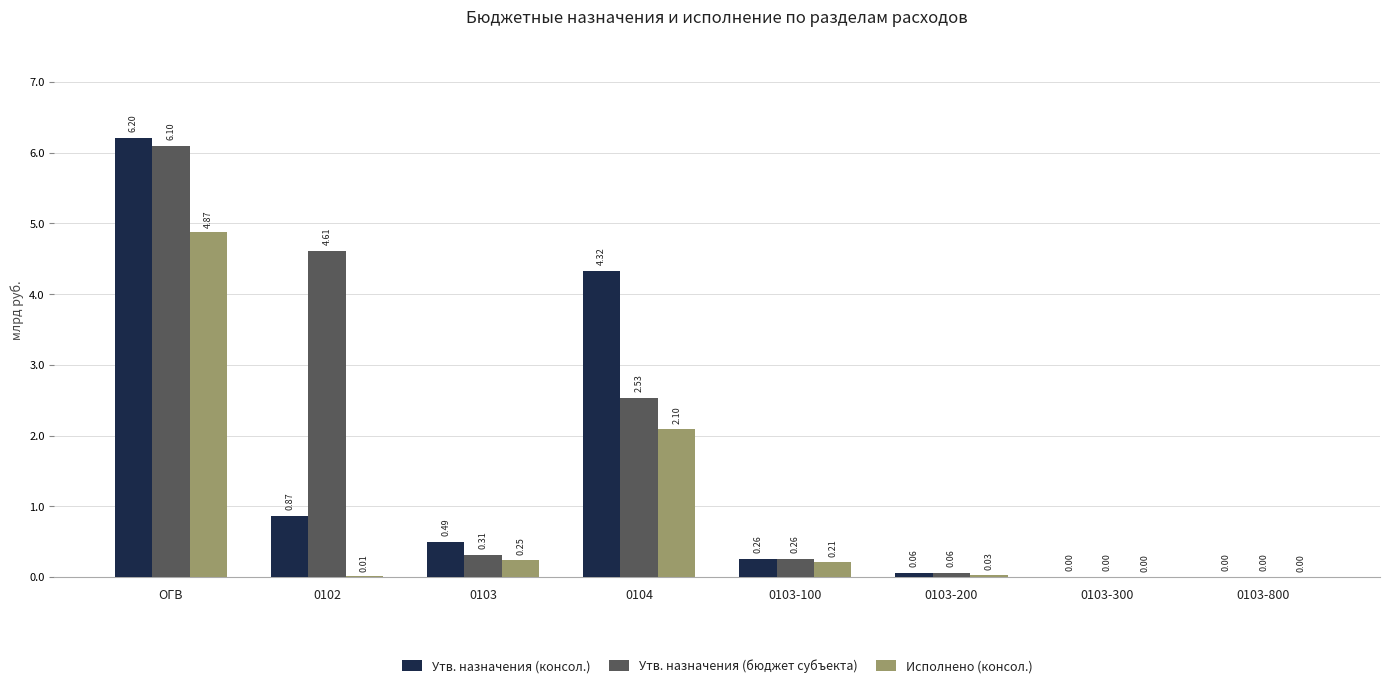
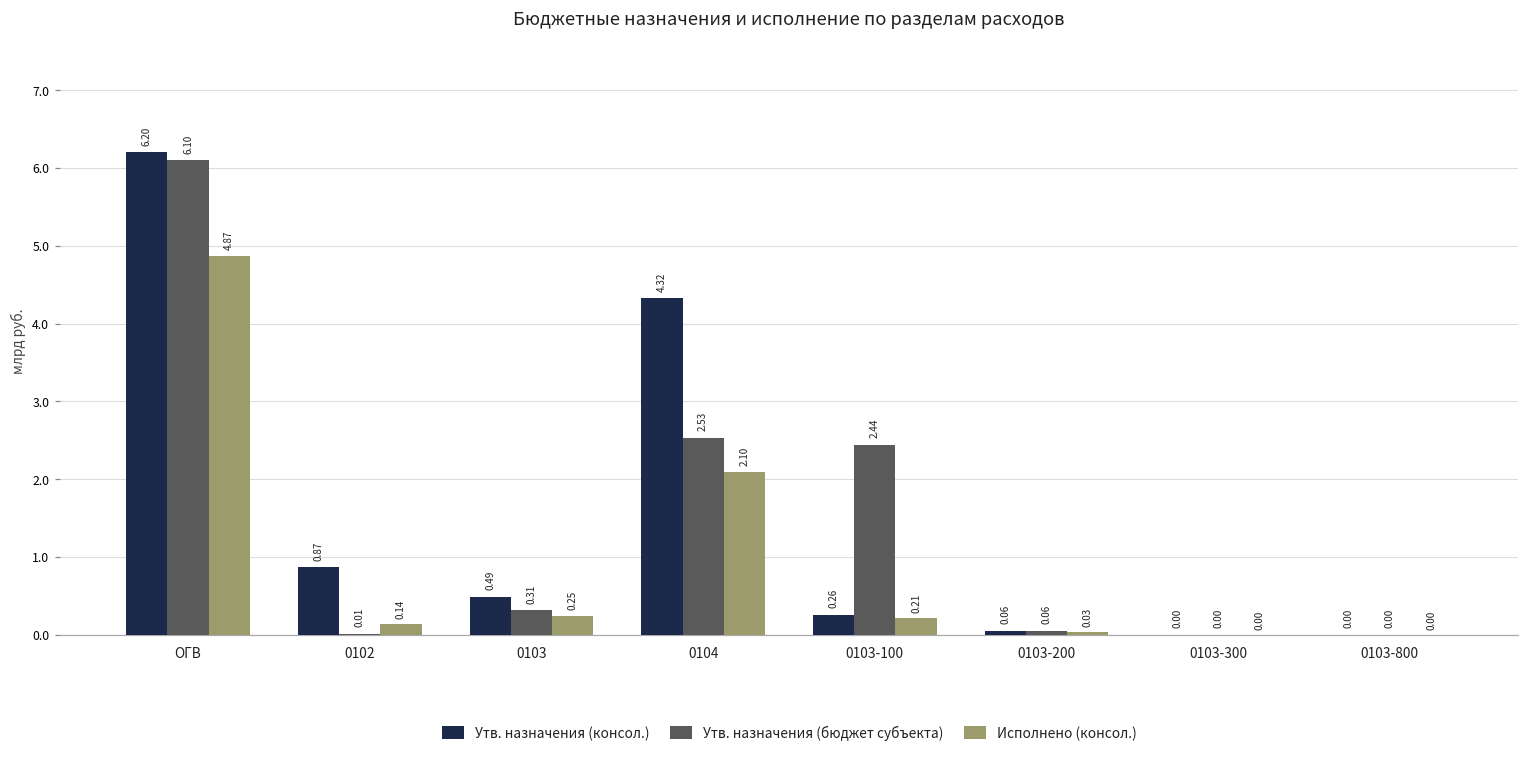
Утв. назначения (бюджет субъекта), 0102: 4.61 -> 0.01
Исполнено (консол.), 0102: 0.01 -> 0.14
Утв. назначения (бюджет субъекта), 0103-100: 0.26 -> 2.44
